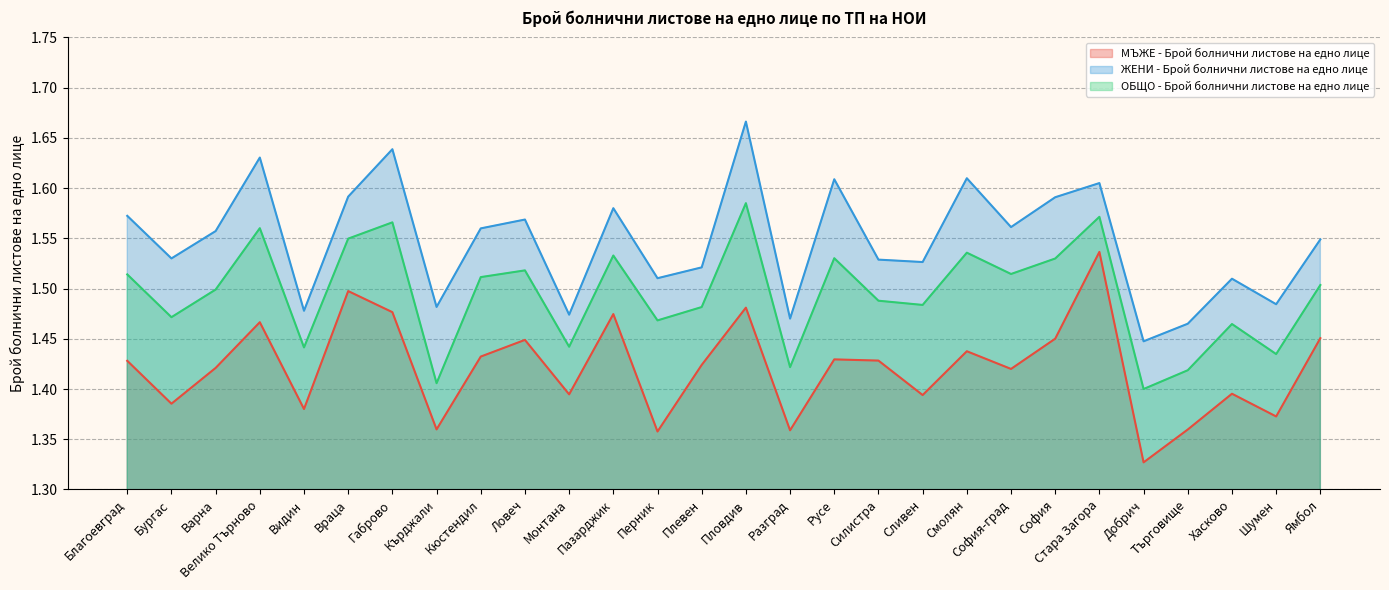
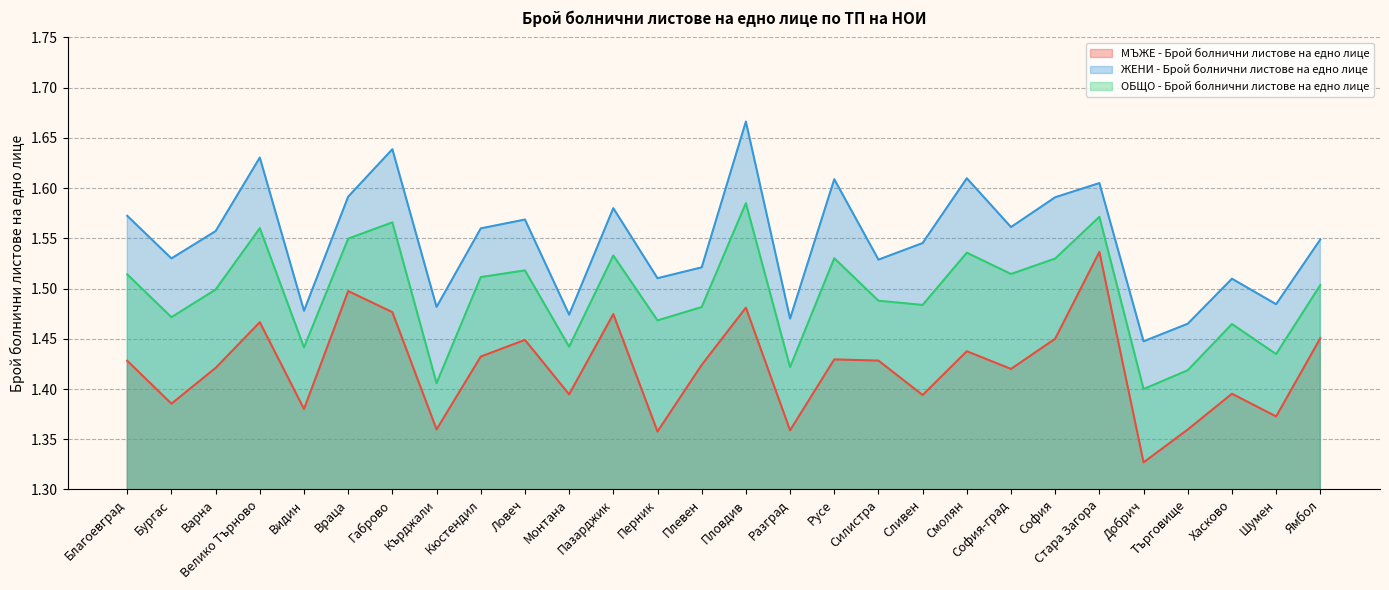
ЖЕНИ - Брой болнични листове на едно лице, Сливен: 1.526 -> 1.545
